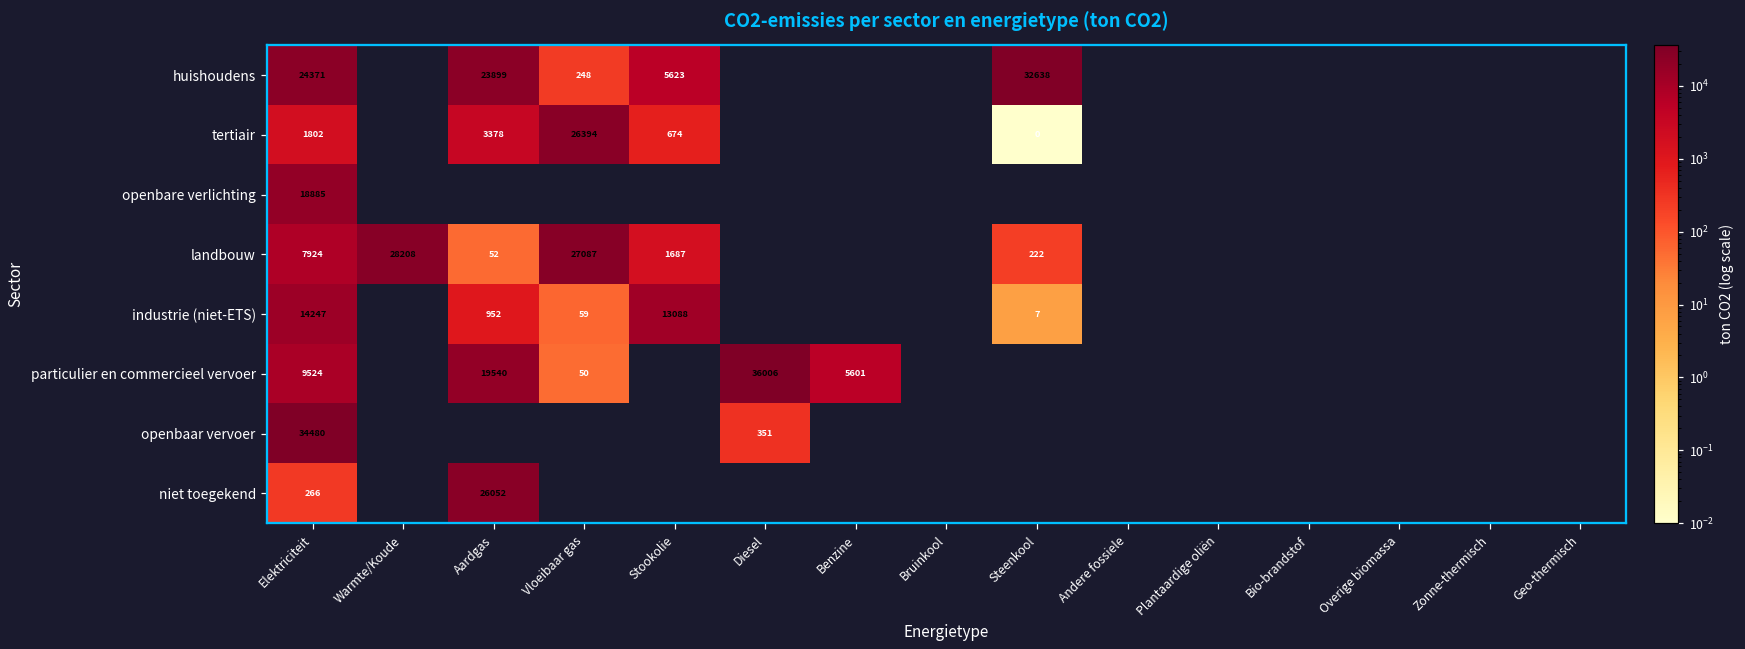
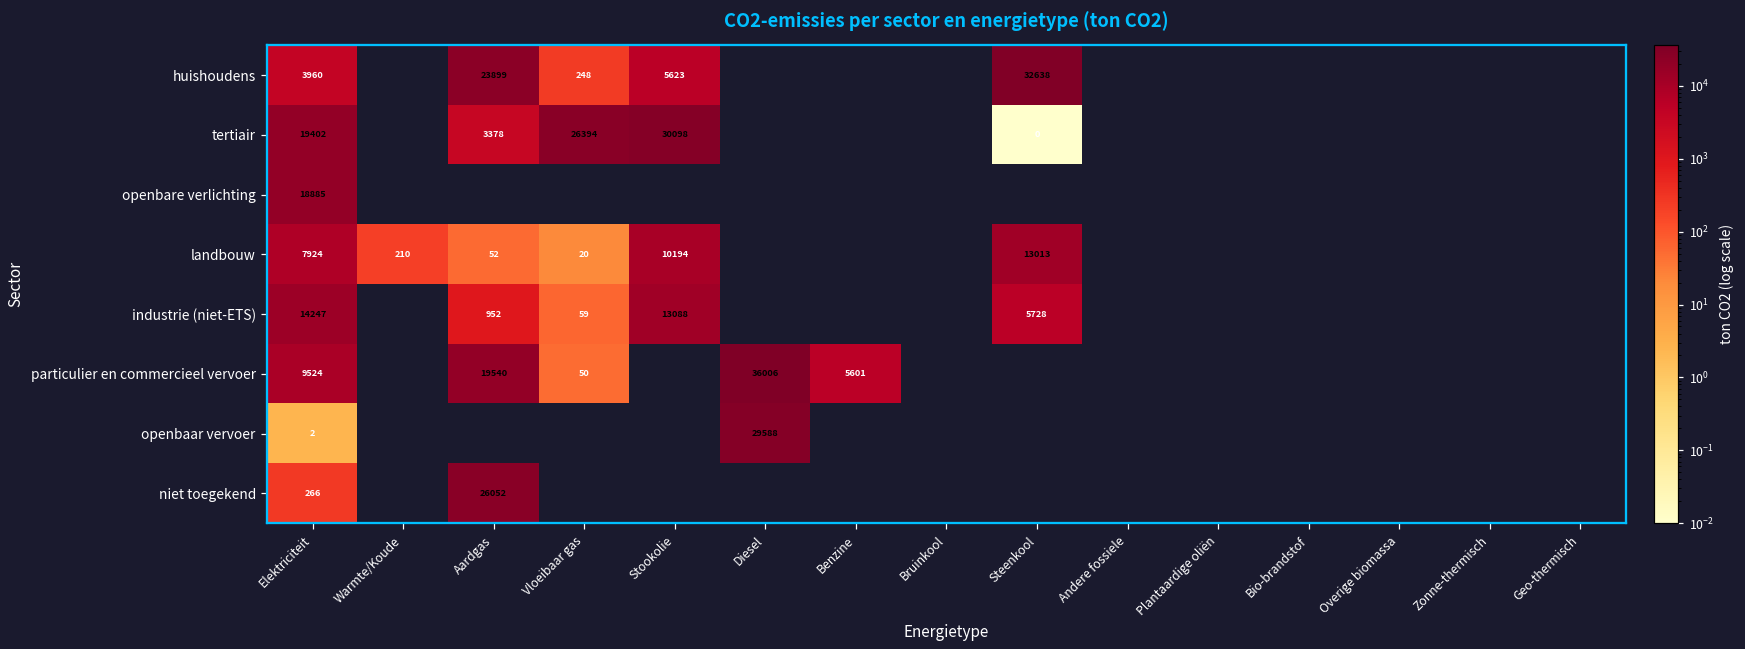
huishoudens, Elektriciteit: 24371 -> 3960
tertiair, Elektriciteit: 1802 -> 19402
tertiair, Stookolie: 674 -> 30098
landbouw, Warmte/Koude: 28208 -> 210
landbouw, Vloeibaar gas: 27087 -> 20
landbouw, Stookolie: 1687 -> 10194
landbouw, Steenkool: 222 -> 13013
industrie (niet-ETS), Steenkool: 7 -> 5728
openbaar vervoer, Elektriciteit: 34480 -> 2
openbaar vervoer, Diesel: 351 -> 29588
